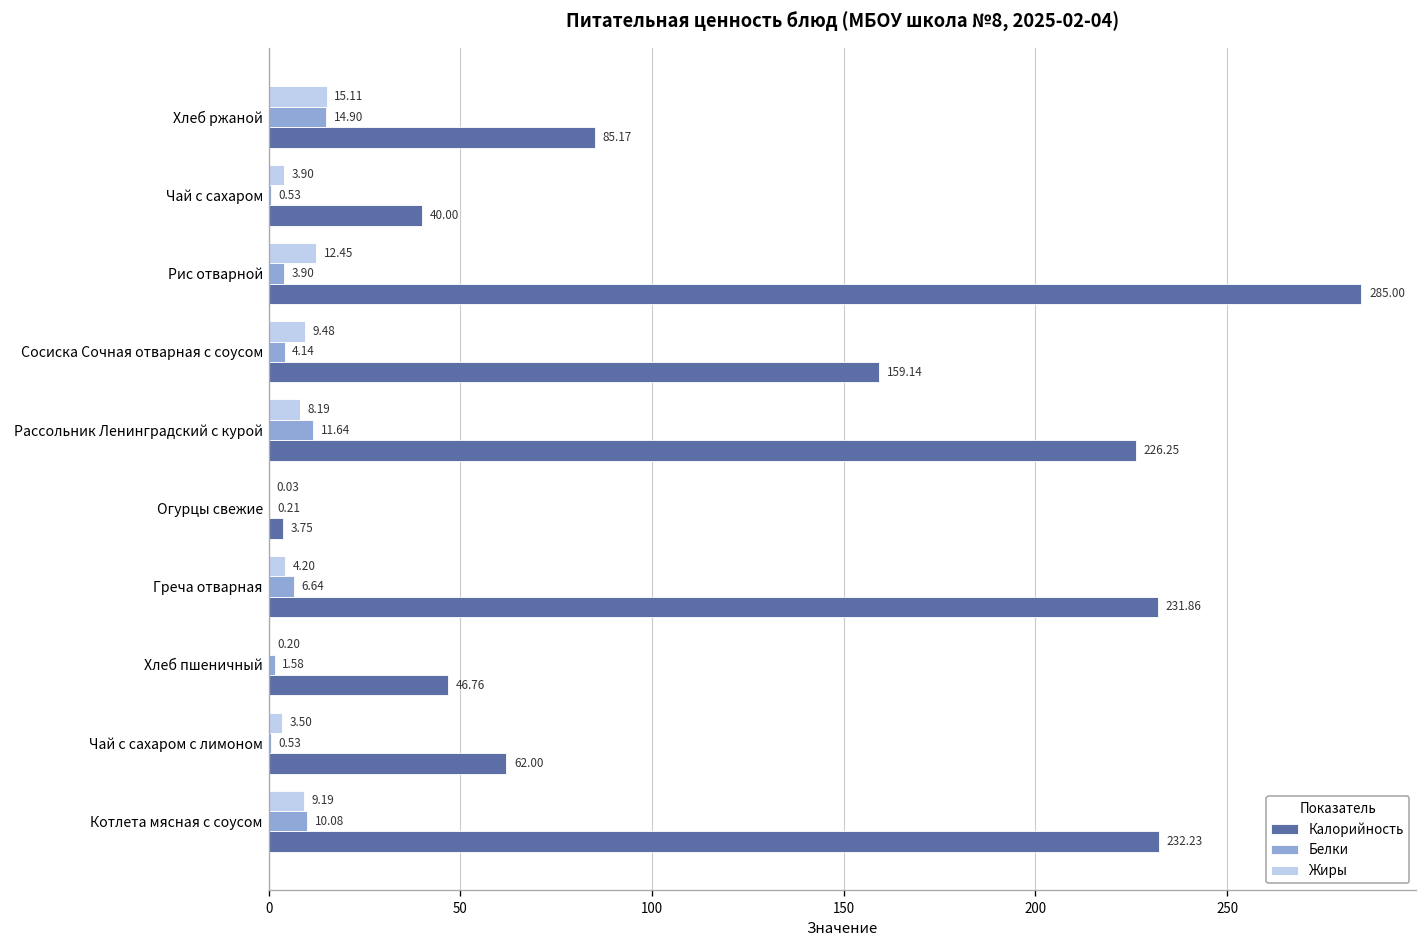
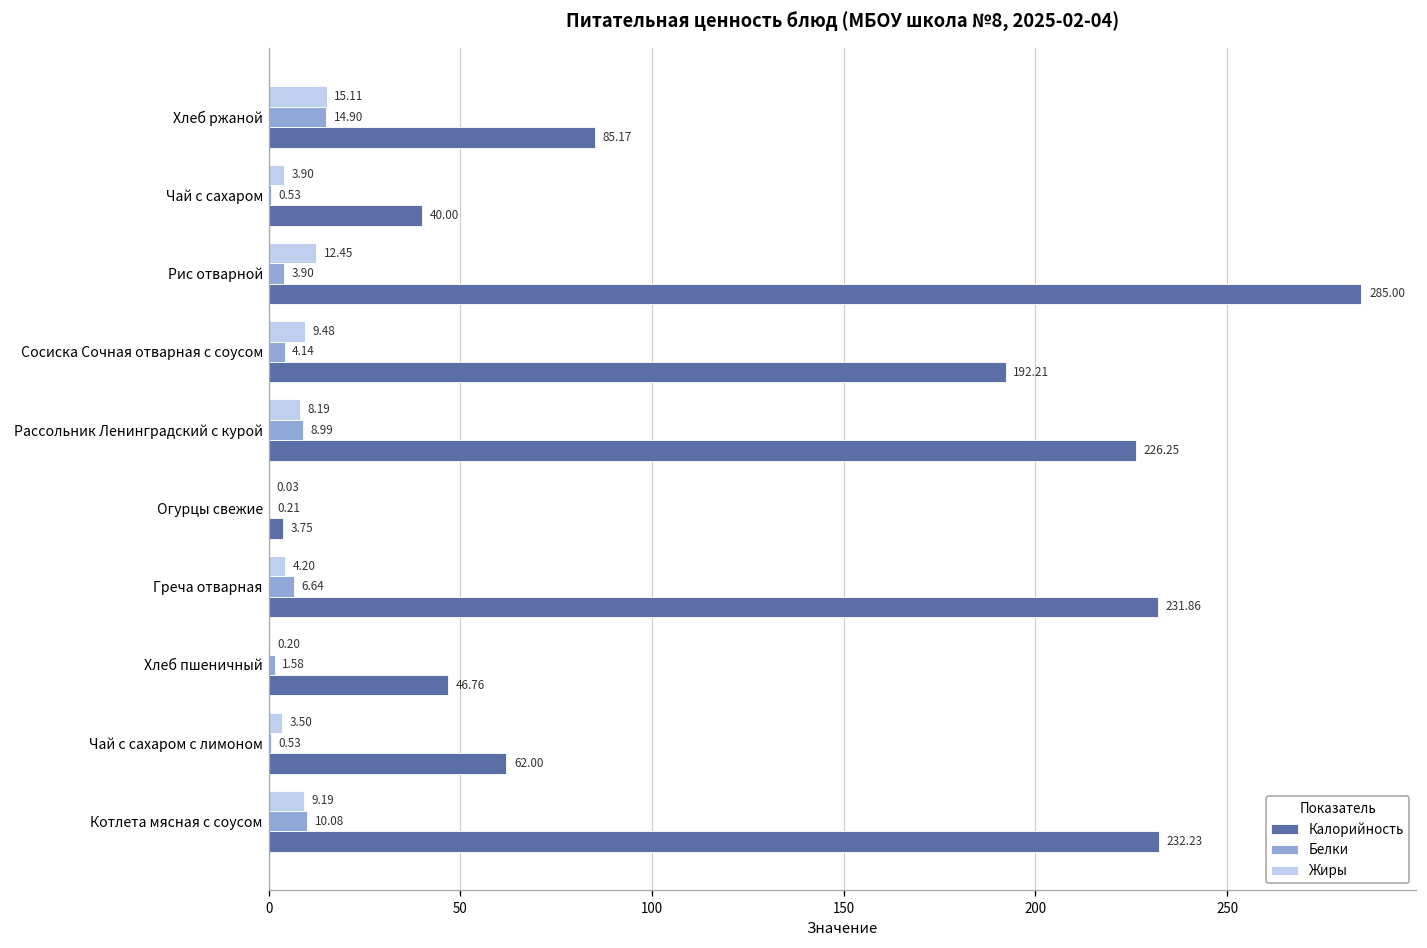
Калорийность, Сосиска Сочная отварная с соусом: 159.14 -> 192.21
Белки, Рассольник Ленинградский с курой: 11.64 -> 8.99
